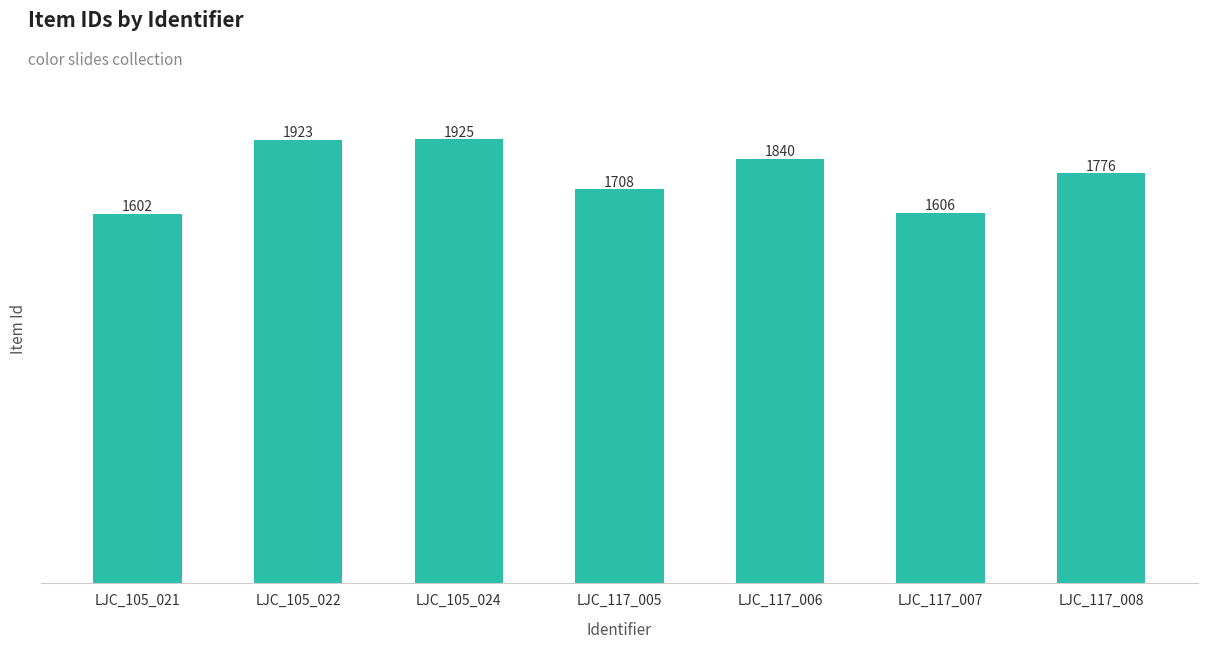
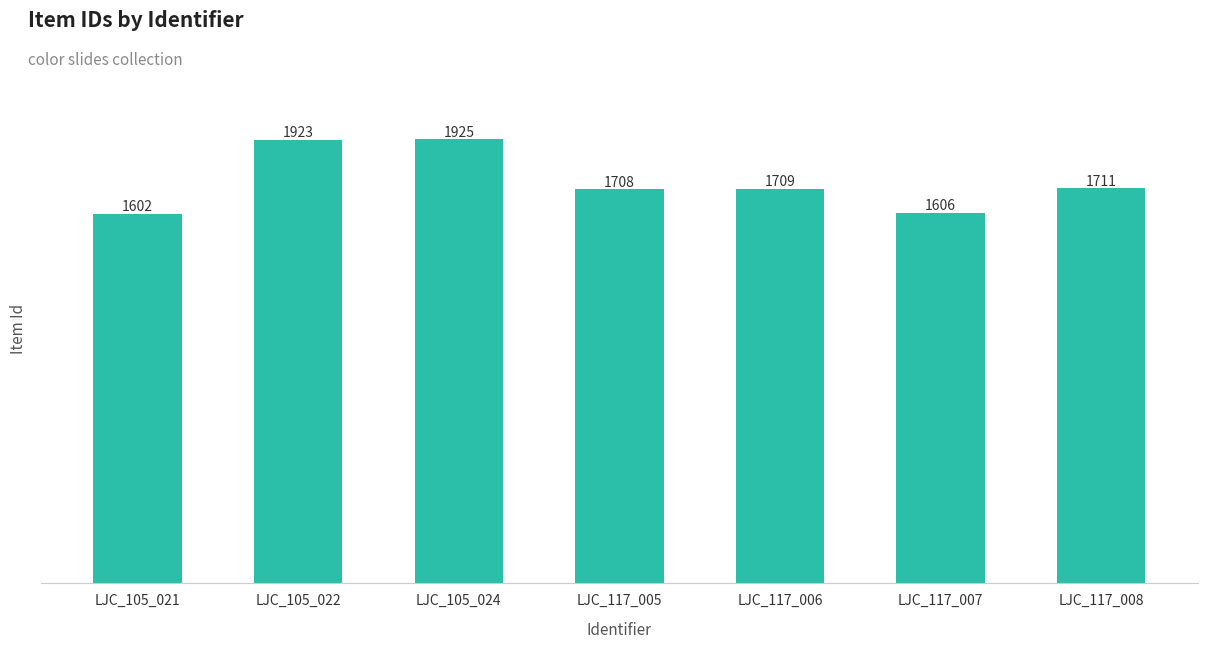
LJC_117_006: 1840 -> 1709
LJC_117_008: 1776 -> 1711
